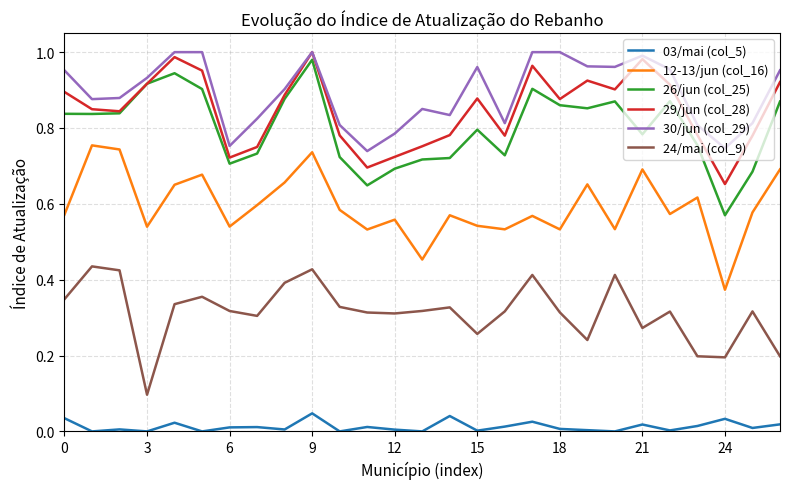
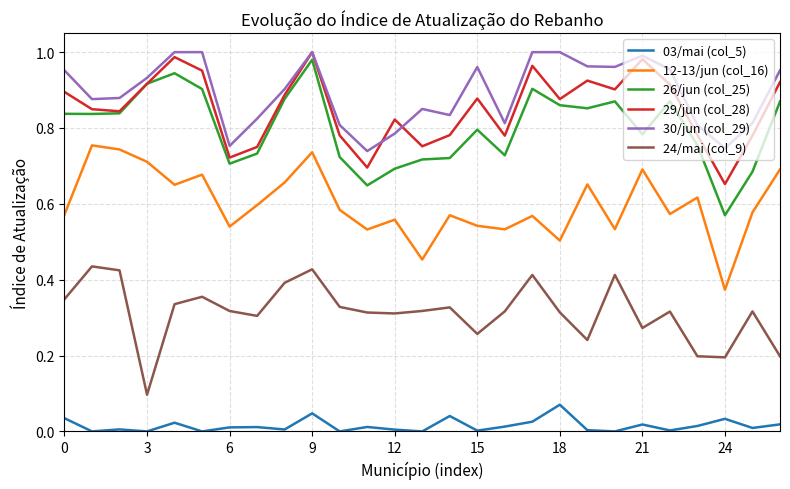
12-13/jun (col_16), 3: 0.54 -> 0.71
29/jun (col_28), 12: 0.72 -> 0.82
03/mai (col_5), 18: 0.01 -> 0.07
12-13/jun (col_16), 18: 0.53 -> 0.50
